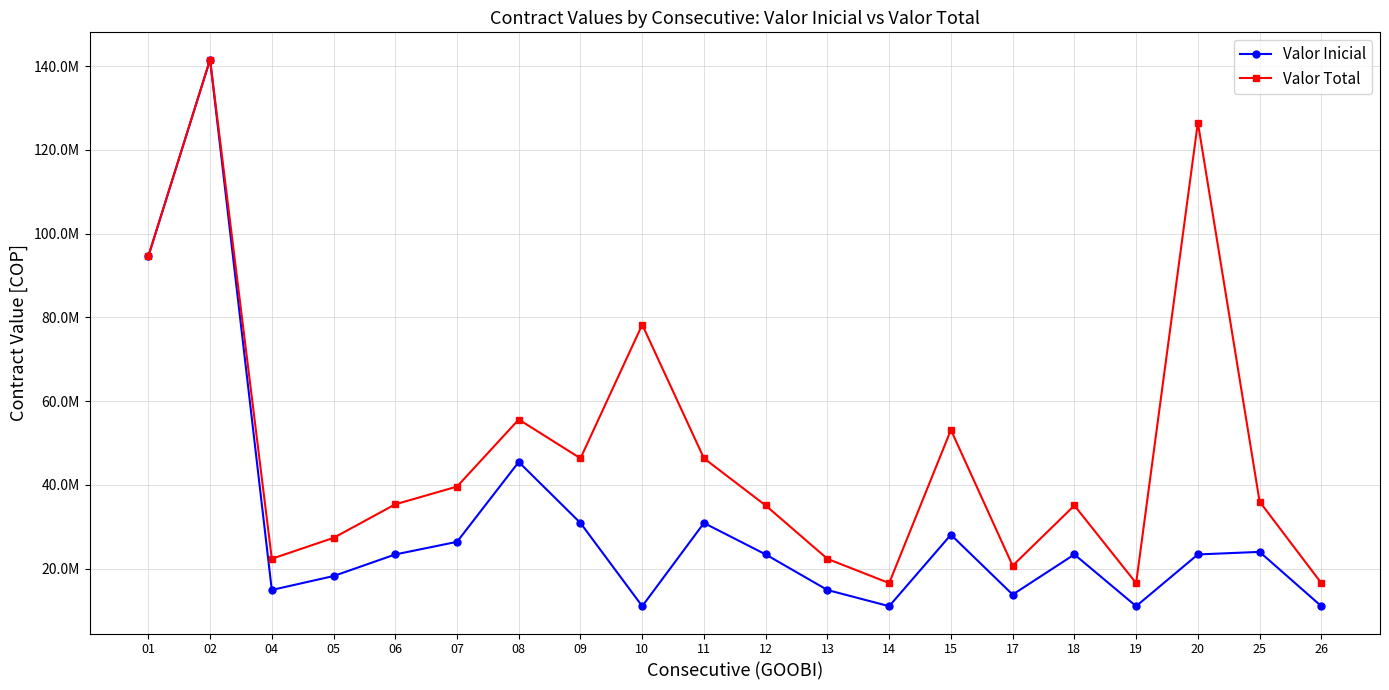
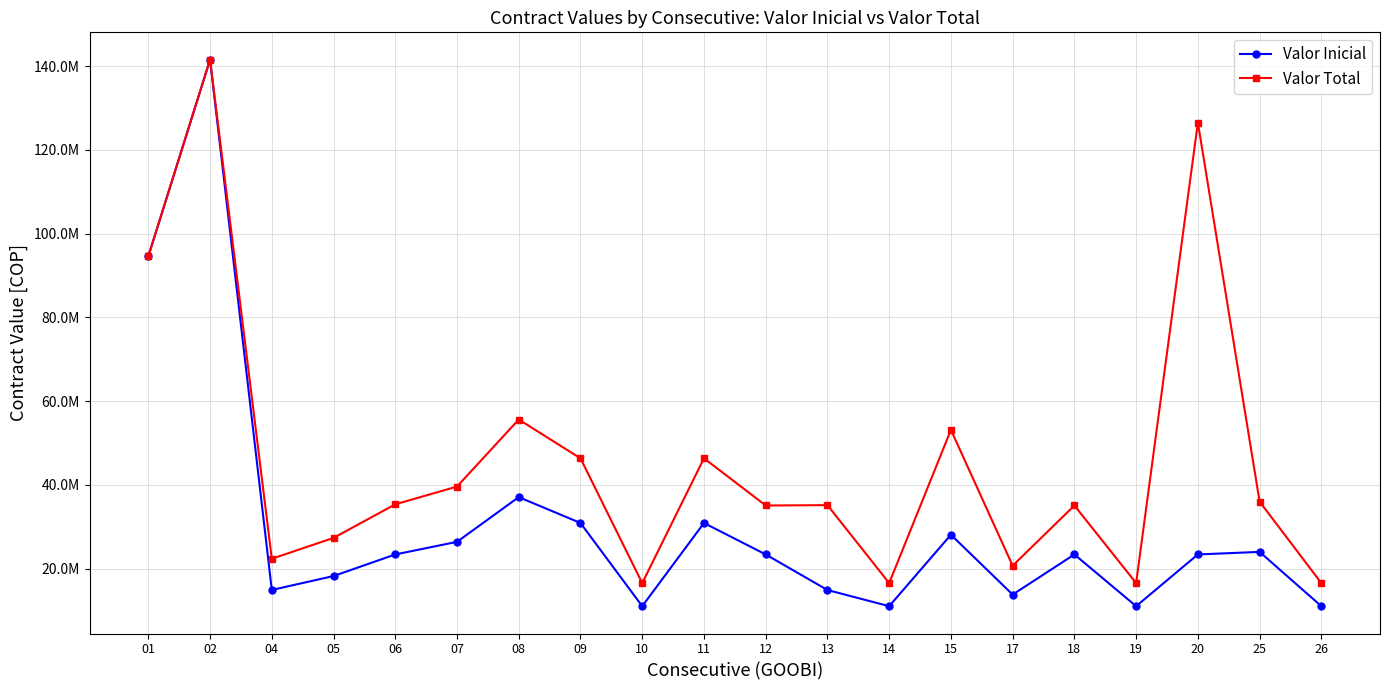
Valor Inicial, 08: 45000000 -> 37000000
Valor Total, 10: 78000000 -> 17000000
Valor Total, 13: 22000000 -> 35000000
